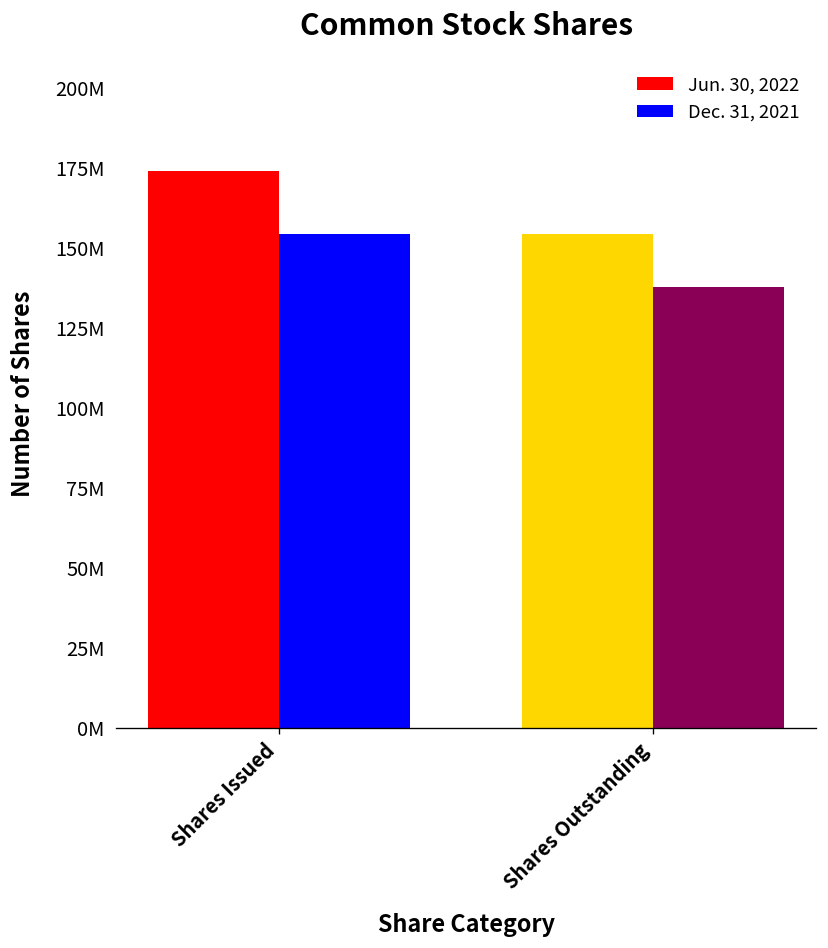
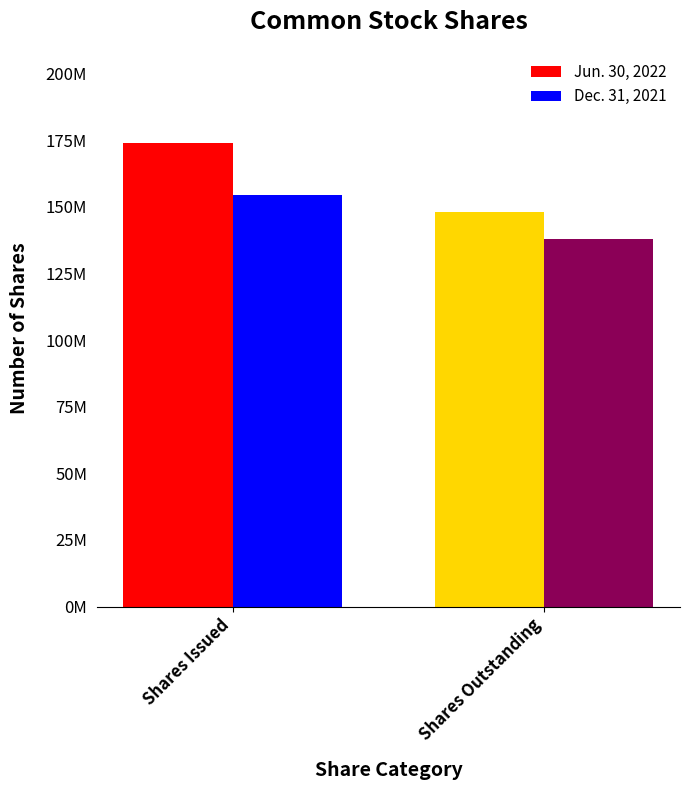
Jun. 30, 2022, Shares Outstanding: 155000000 -> 148000000
